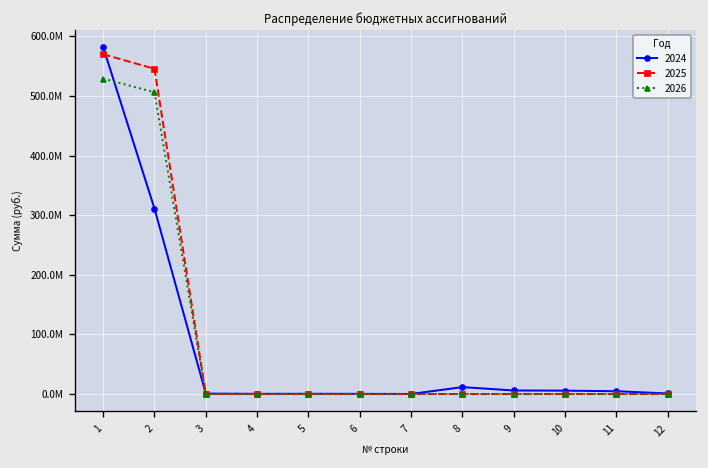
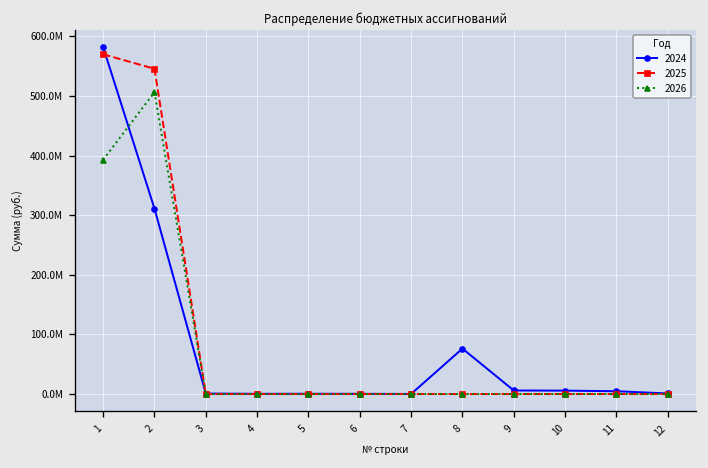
2026, 1: 530000000 -> 390000000
2024, 8: 10000000 -> 80000000
